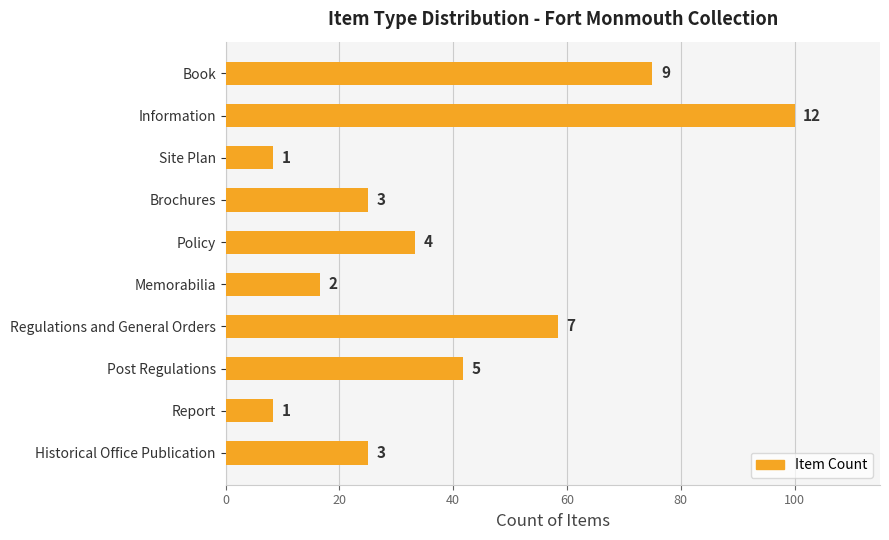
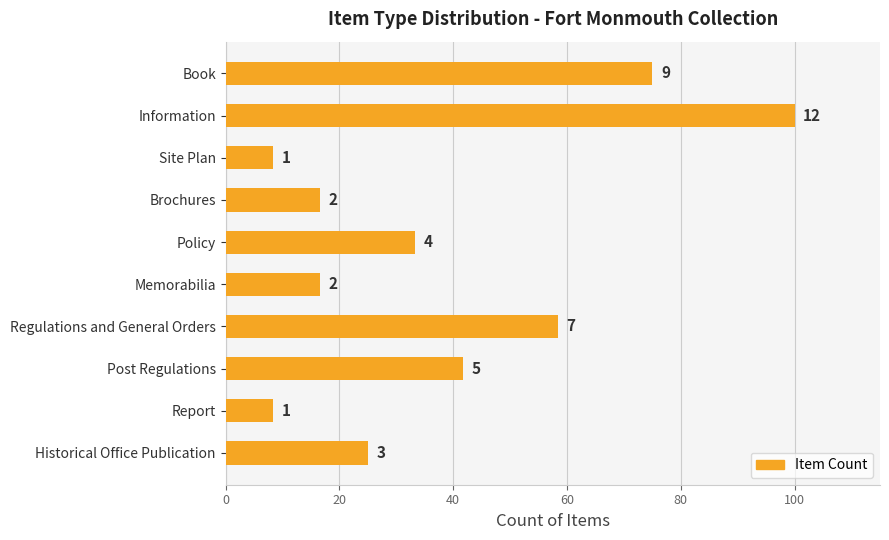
Brochures: 3 -> 2
